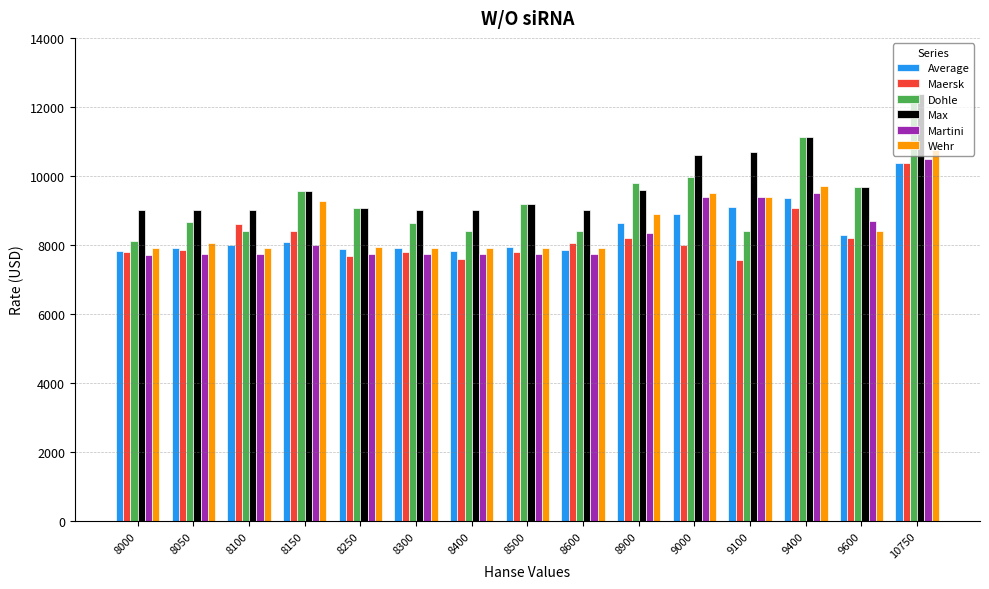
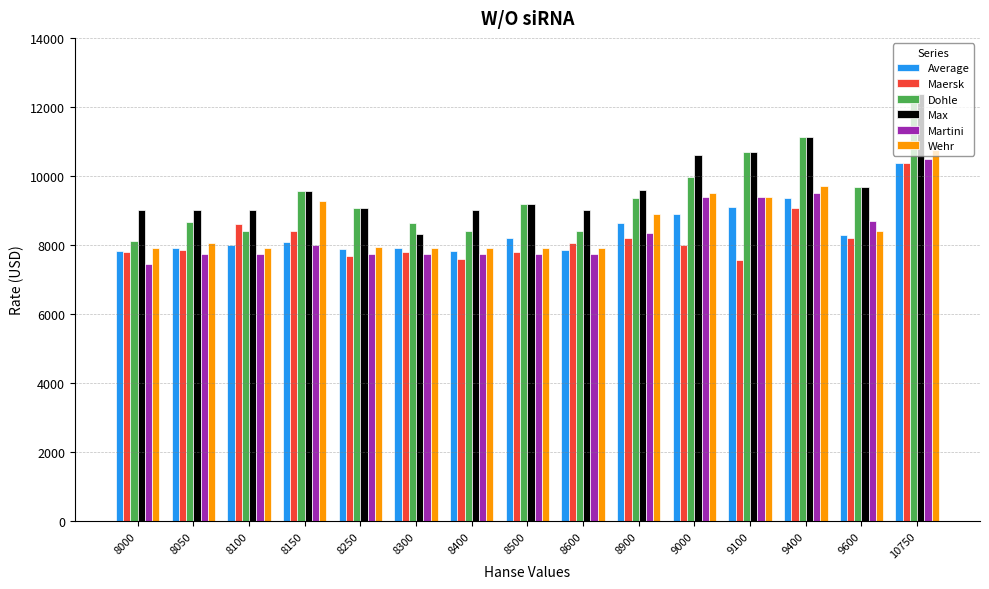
Martini, 8000: 7700 -> 7500
Max, 8300: 9000 -> 8300
Average, 8500: 7900 -> 8200
Dohle, 8900: 9800 -> 9400
Dohle, 9100: 8400 -> 10700
